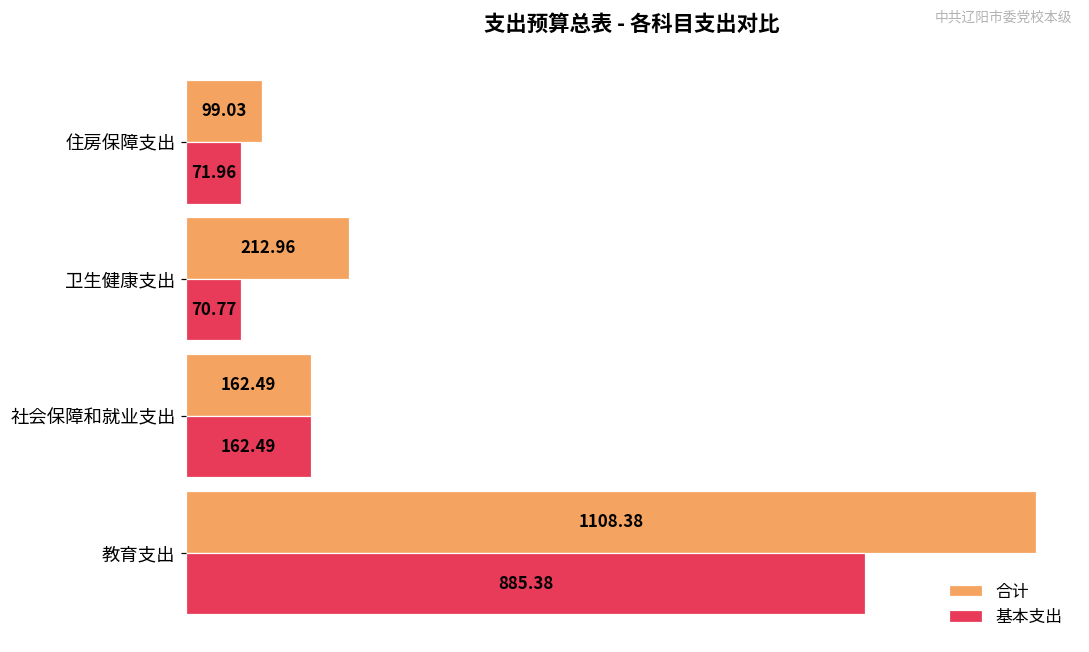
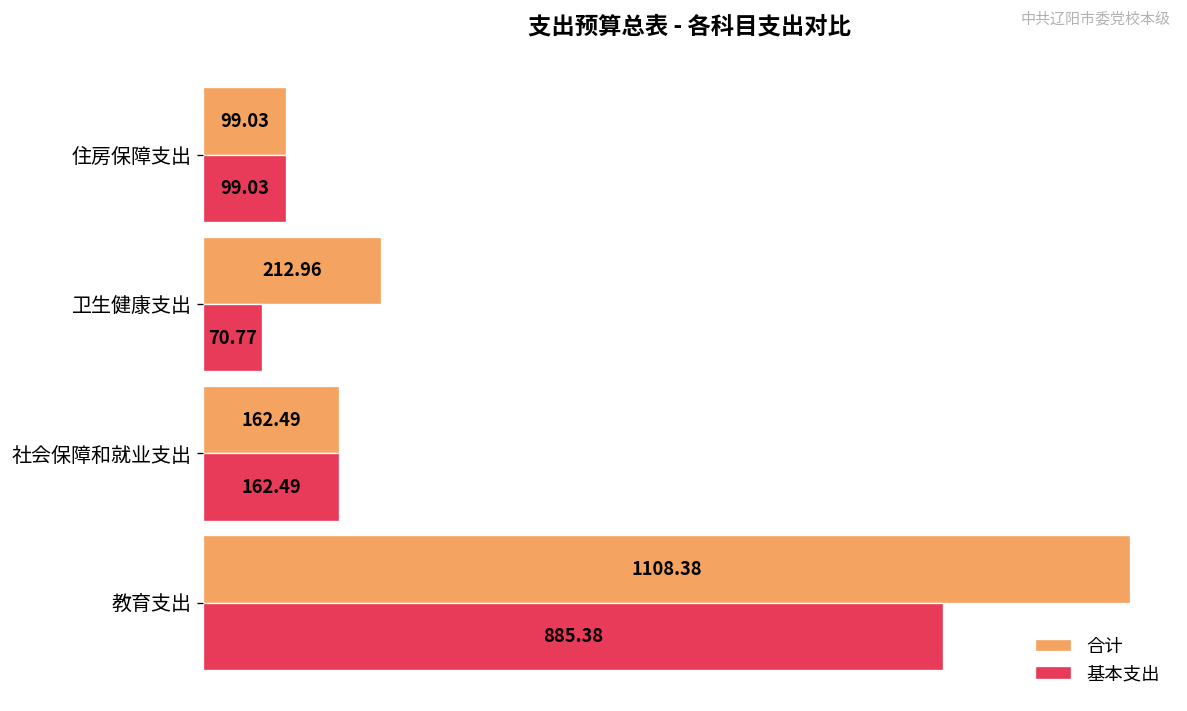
基本支出, 住房保障支出: 71.96 -> 99.03
